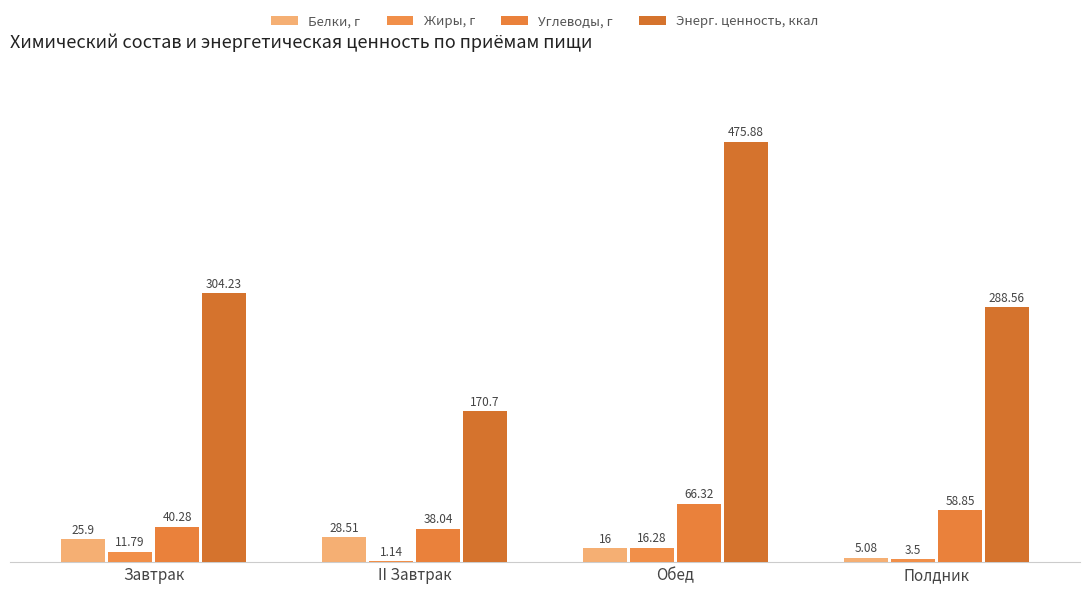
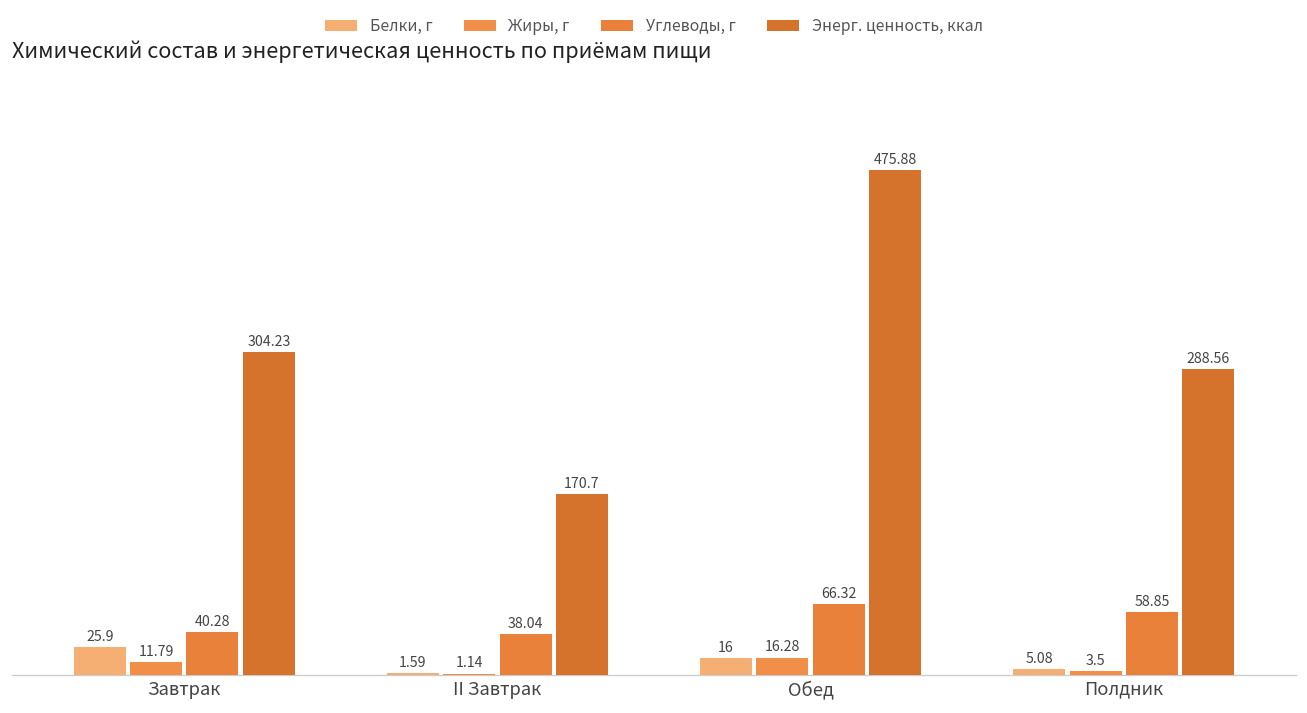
Белки, г, II Завтрак: 28.51 -> 1.59
